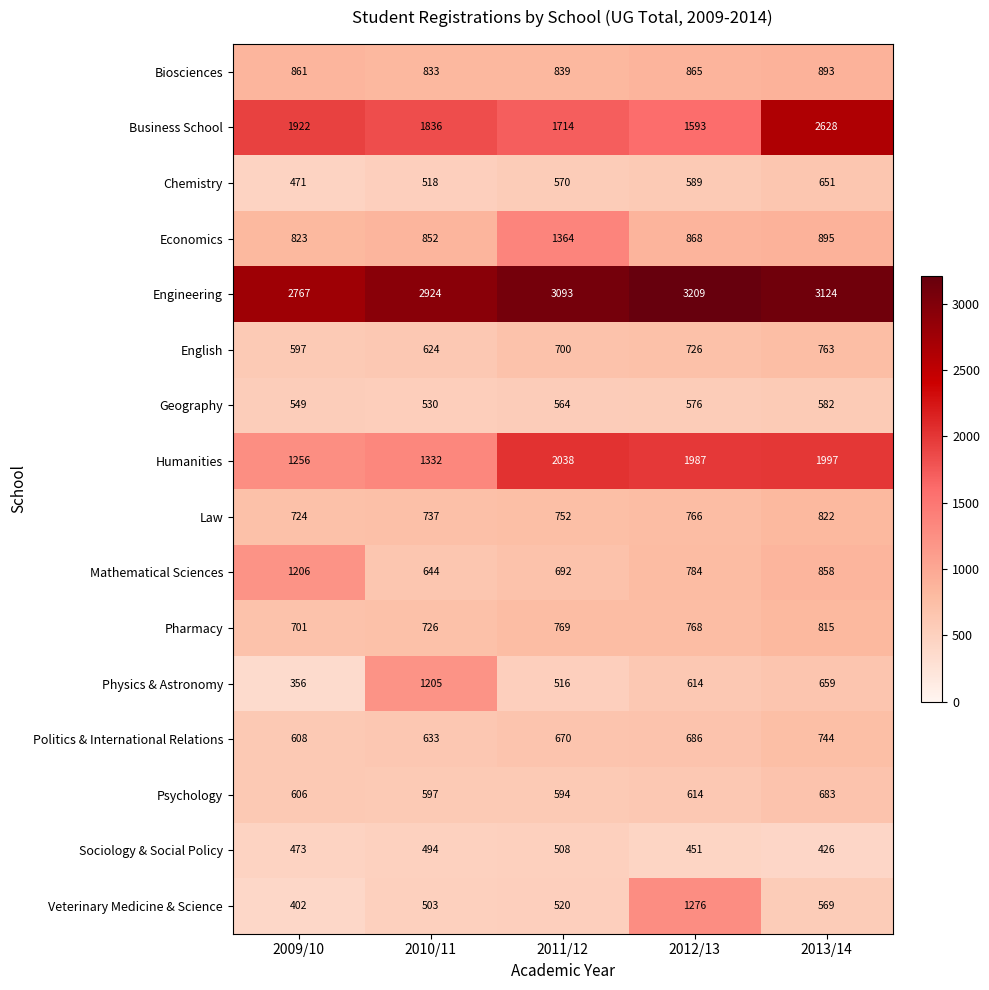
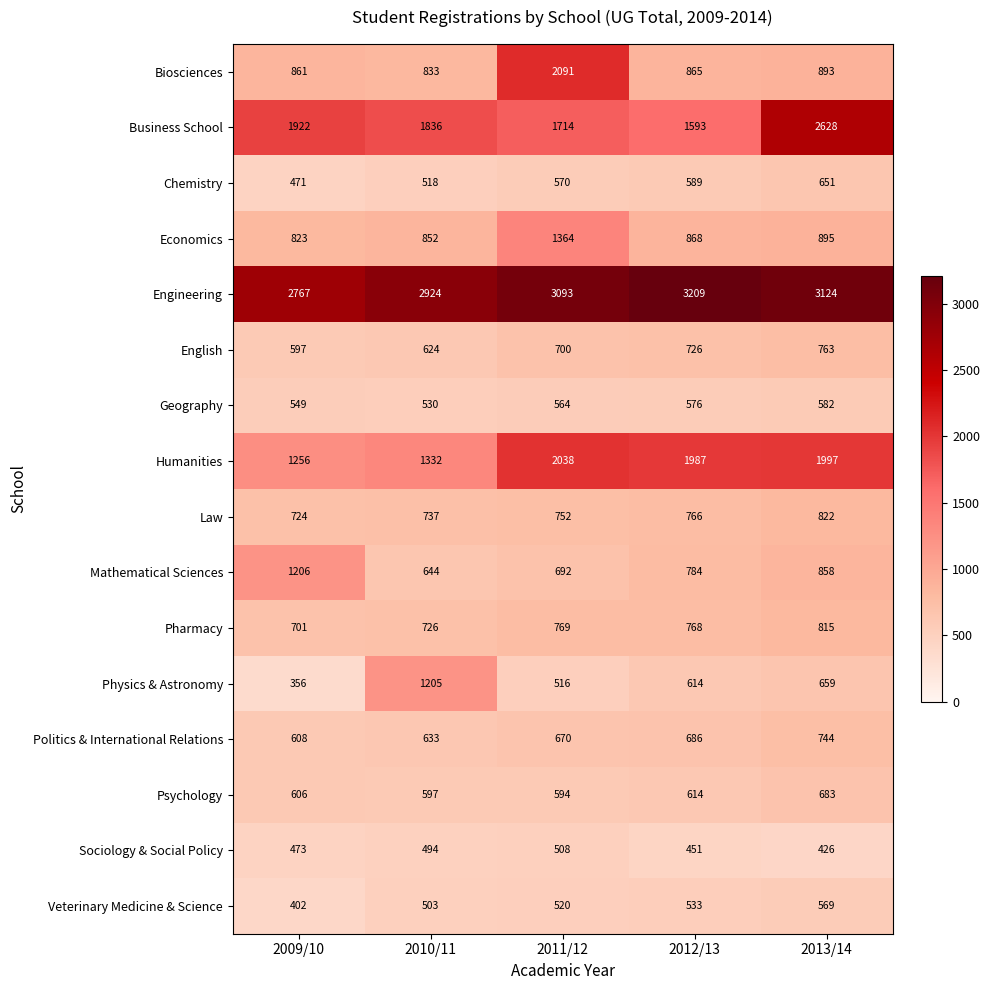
Biosciences, 2011/12: 839 -> 2091
Veterinary Medicine & Science, 2012/13: 1276 -> 533
